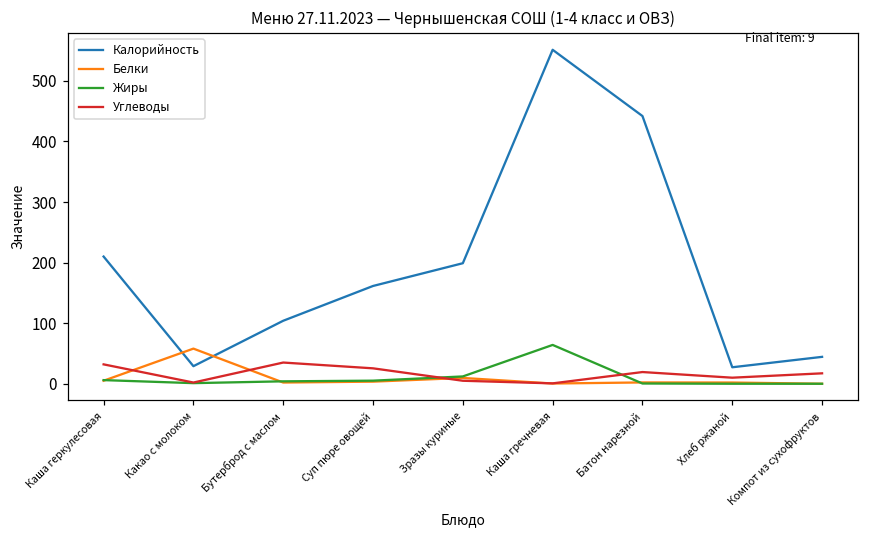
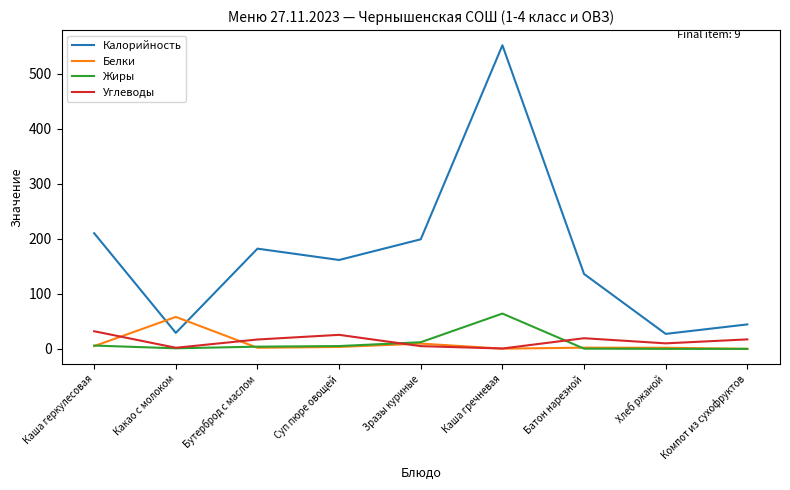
Калорийность, Бутерброд с маслом: 100 -> 180
Углеводы, Бутерброд с маслом: 40 -> 20
Калорийность, Батон нарезной: 440 -> 140
